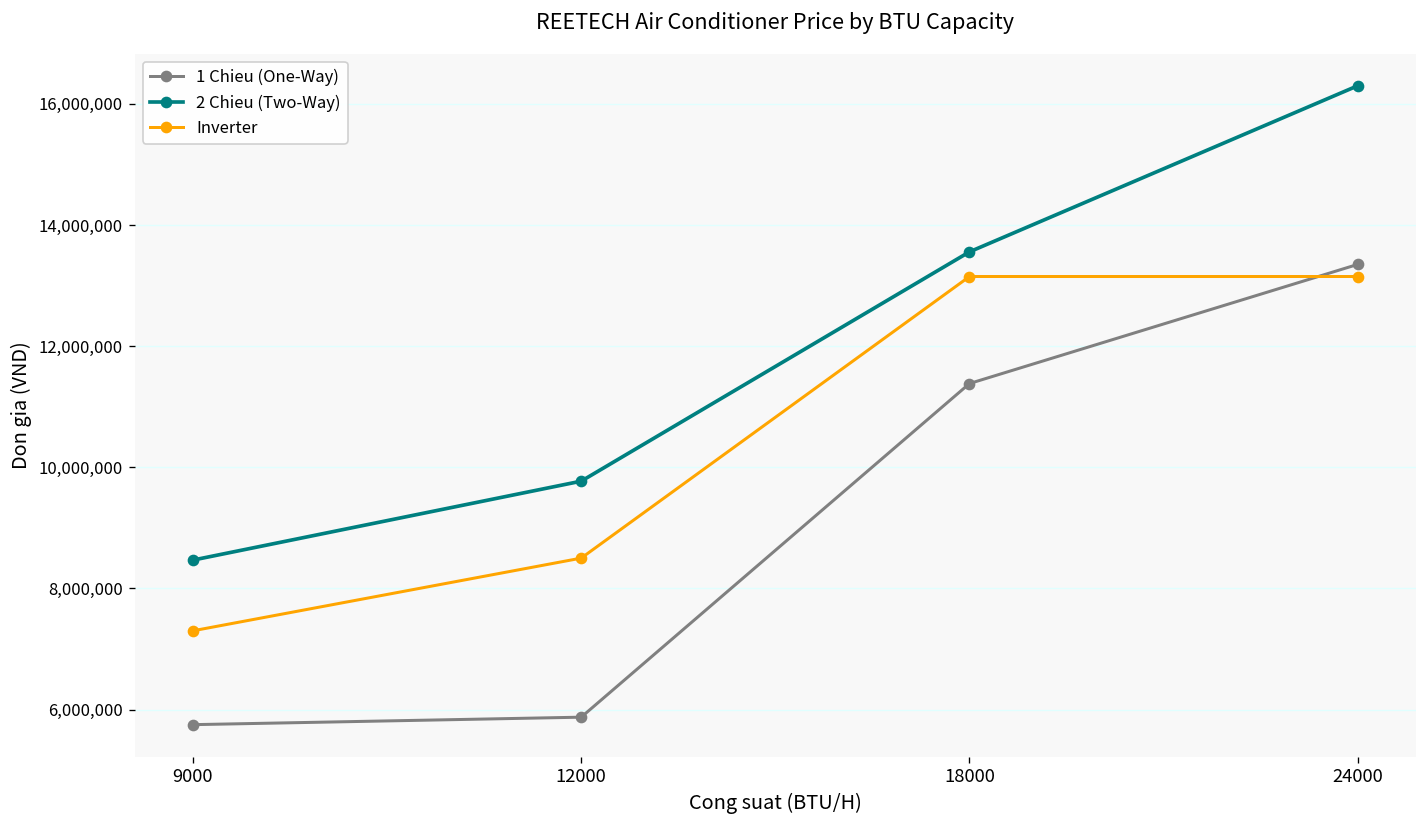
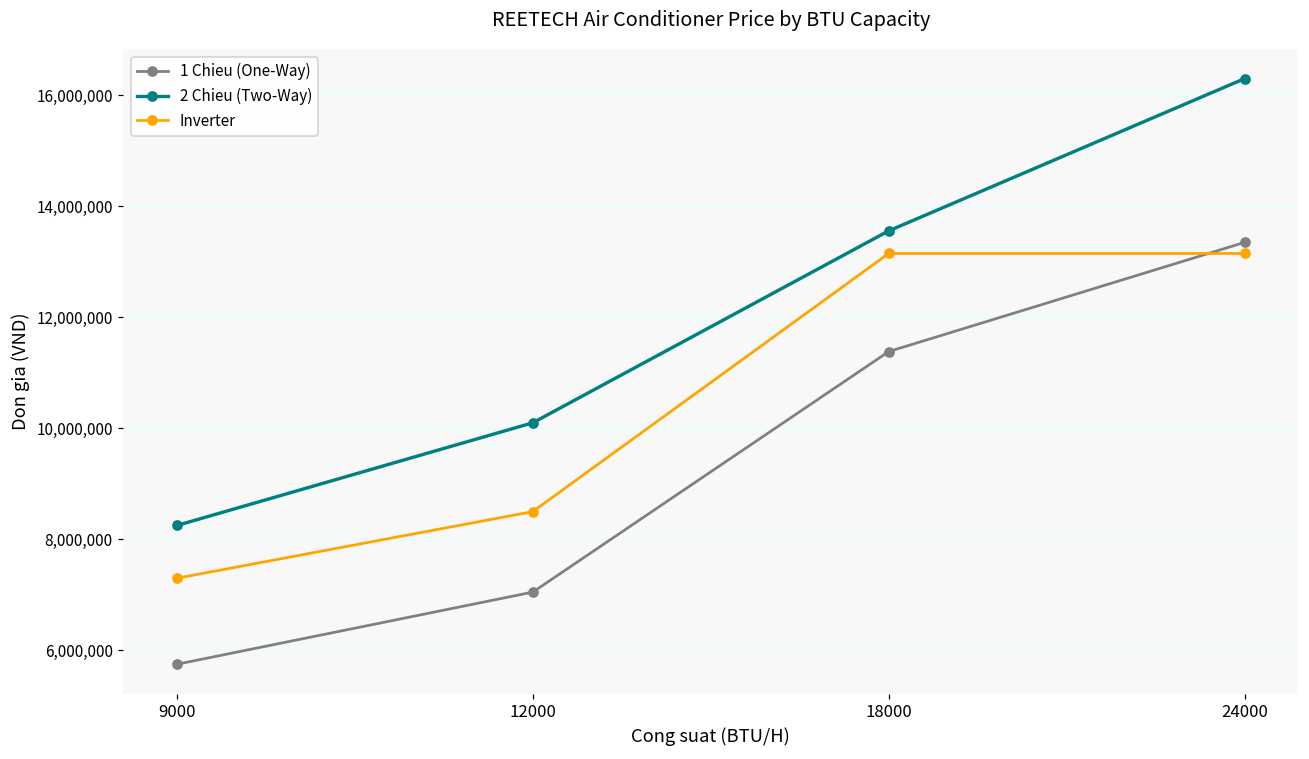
2 Chieu (Two-Way), 9000: 8,500,000 -> 8,300,000
1 Chieu (One-Way), 12000: 5,900,000 -> 7,100,000
2 Chieu (Two-Way), 12000: 9,800,000 -> 10,100,000
